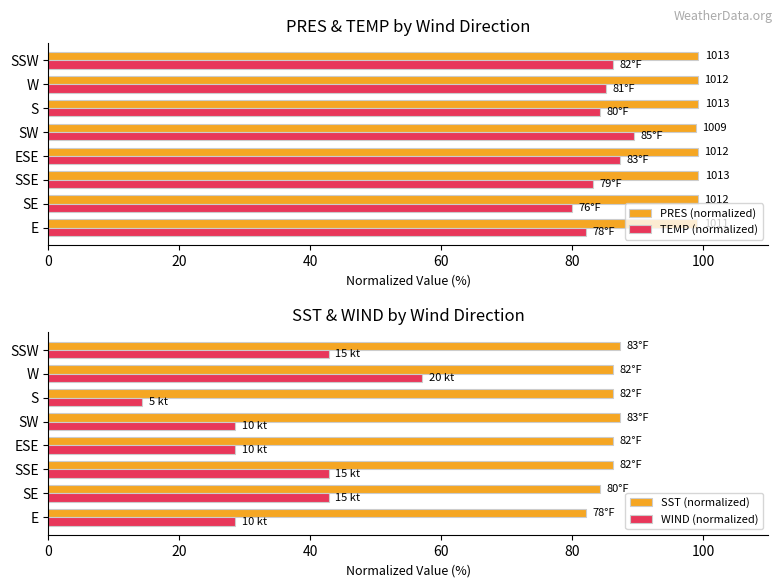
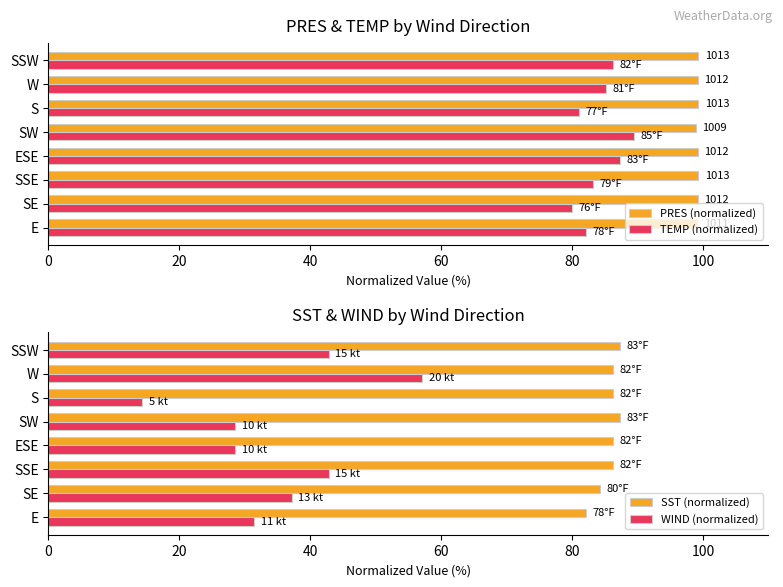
PRES & TEMP by Wind Direction, TEMP (normalized), S: 80°F -> 77°F
SST & WIND by Wind Direction, WIND (normalized), SE: 15 -> 13
SST & WIND by Wind Direction, WIND (normalized), E: 10 -> 11
